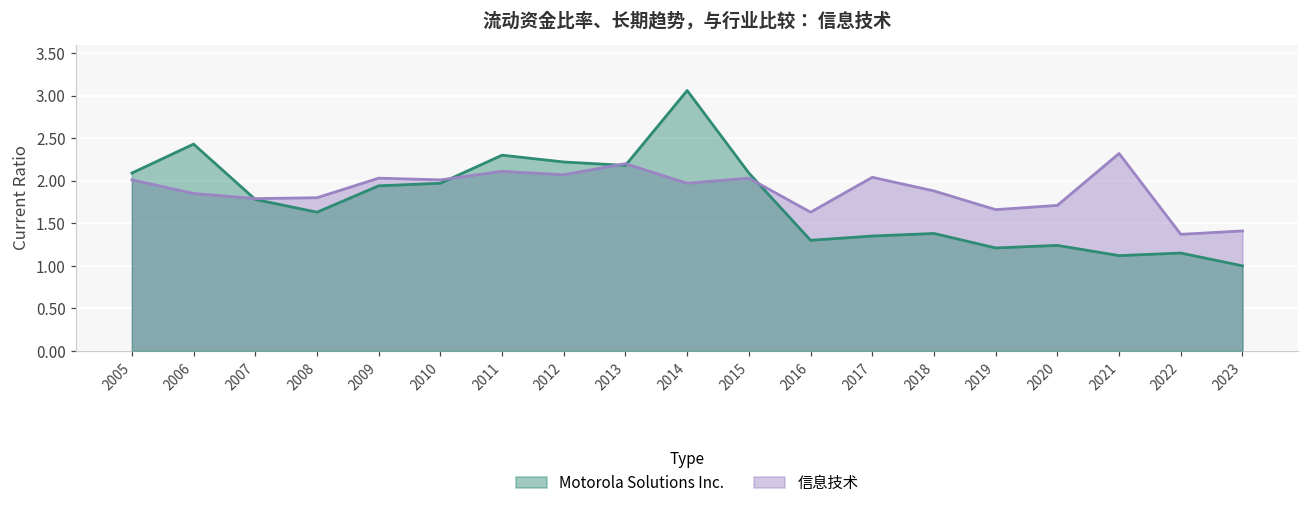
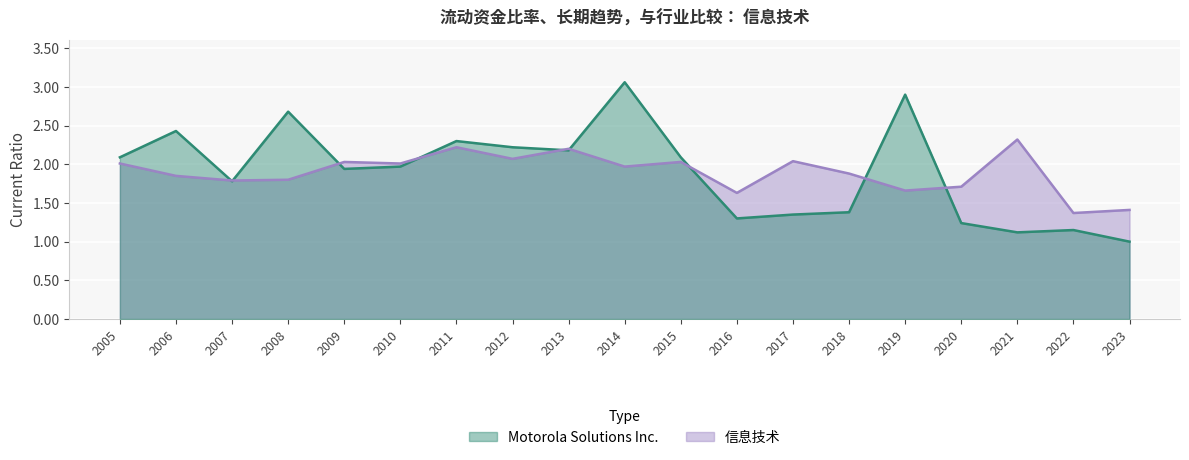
Motorola Solutions Inc., 2008: 1.6 -> 2.7
信息技术, 2011: 2.1 -> 2.2
Motorola Solutions Inc., 2019: 1.2 -> 2.9
